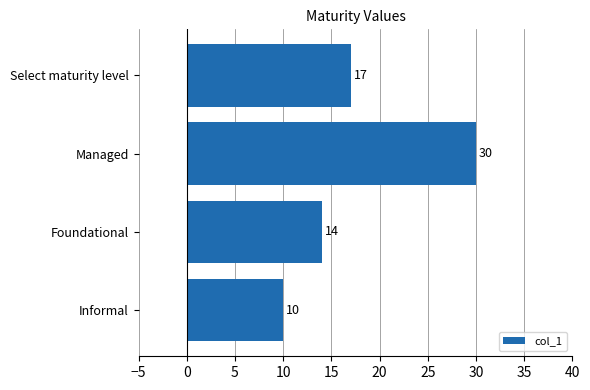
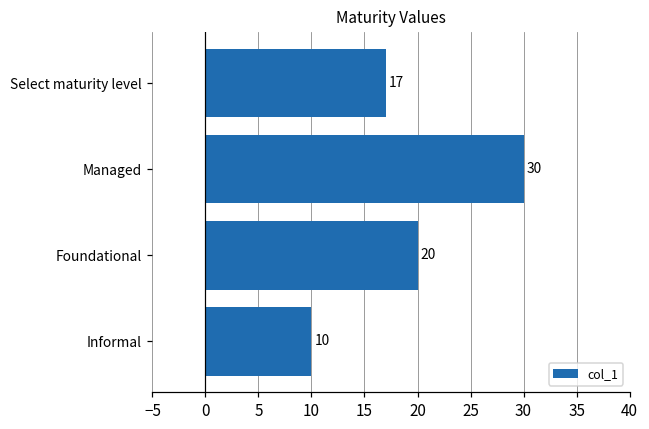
Foundational: 14 -> 20
